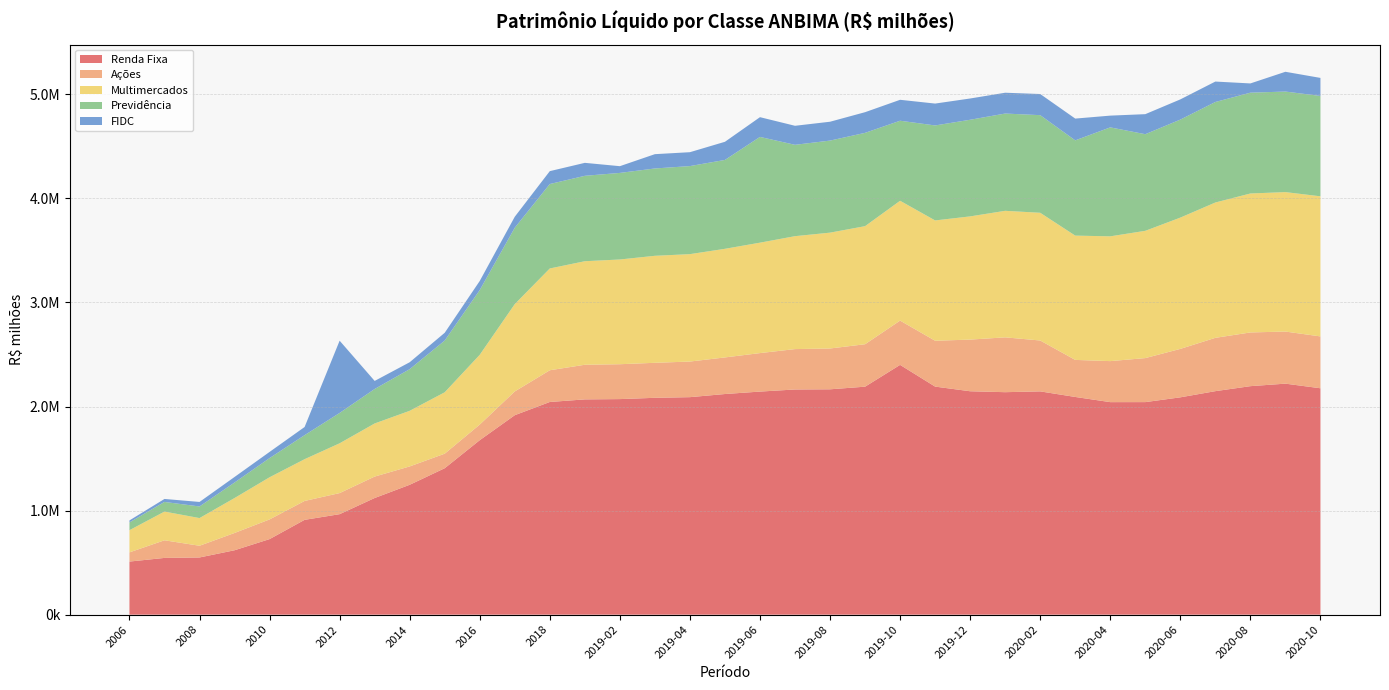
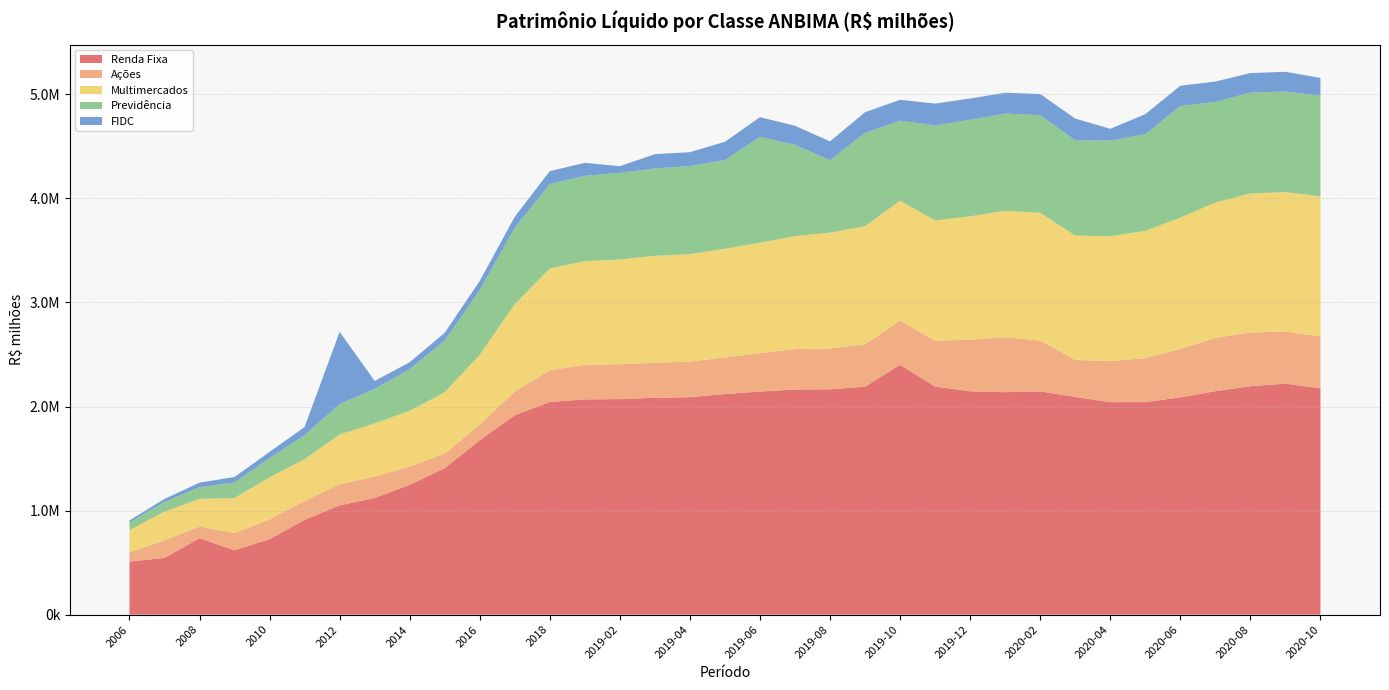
Renda Fixa, 2008: 550000 -> 730000
Renda Fixa, 2012: 970000 -> 1050000
Previdência, 2019-08: 880000 -> 700000
Previdência, 2020-04: 1050000 -> 920000
Previdência, 2020-06: 940000 -> 1070000
FIDC, 2020-08: 90000 -> 190000
